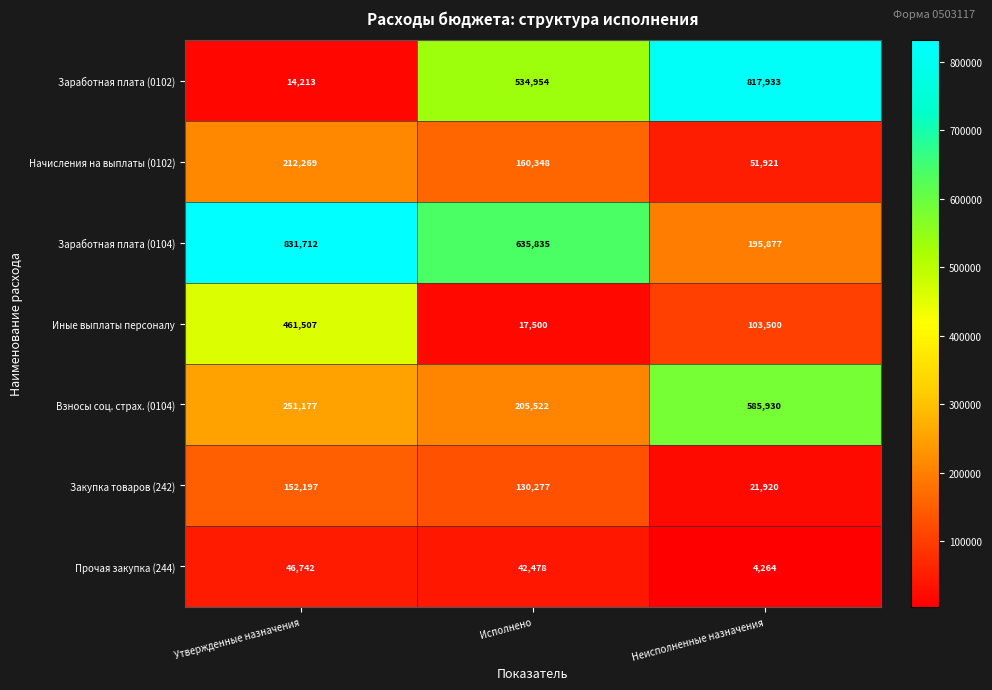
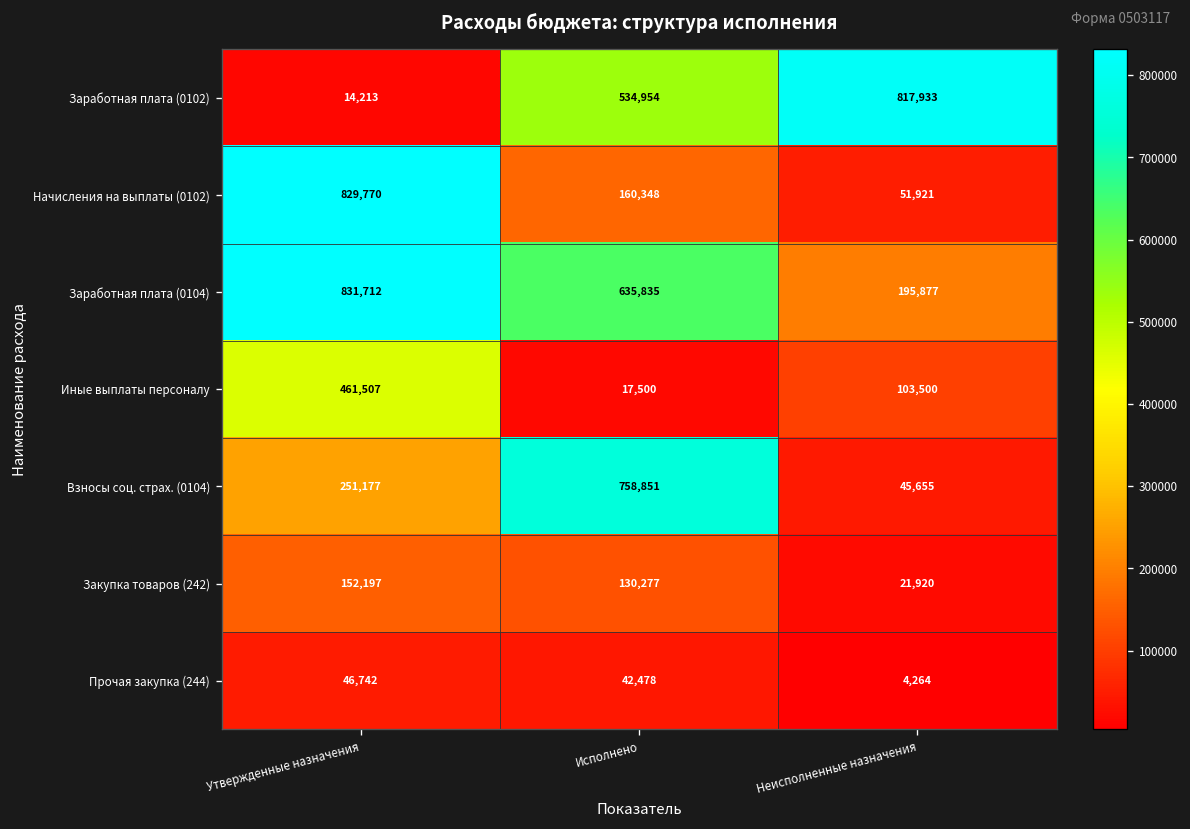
Начисления на выплаты (0102), Утвержденные назначения: 212,269 -> 829,770
Взносы соц. страх. (0104), Исполнено: 205,522 -> 758,851
Взносы соц. страх. (0104), Неисполненные назначения: 585,930 -> 45,655
